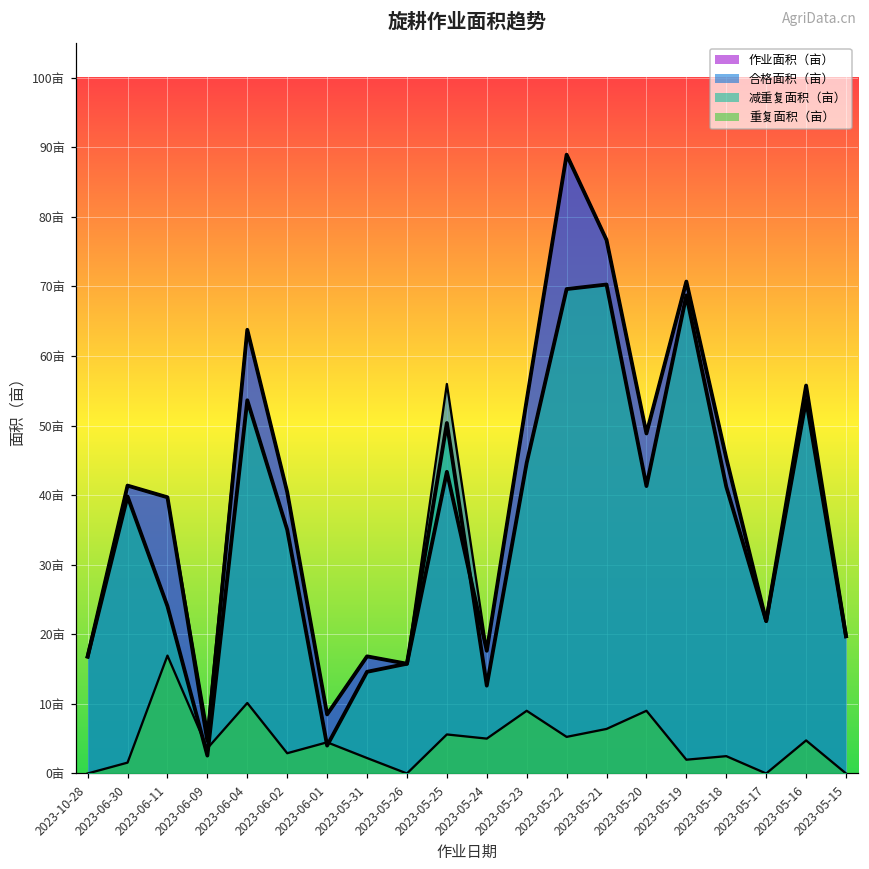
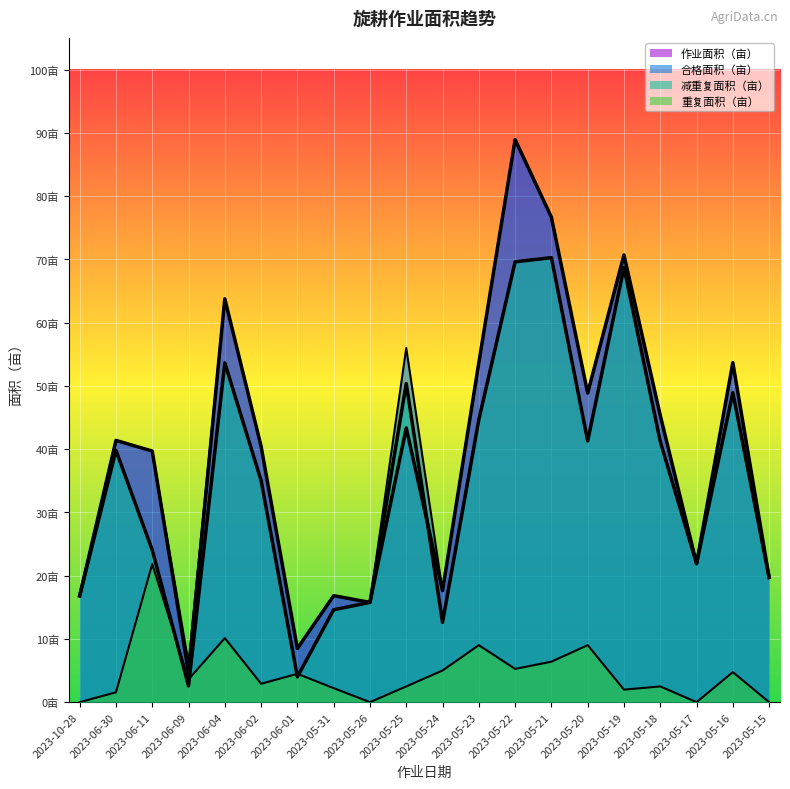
重复面积（亩）, 2023-06-11: 17亩 -> 22亩
重复面积（亩）, 2023-05-25: 6亩 -> 2亩
减重复面积（亩）, 2023-05-16: 56亩 -> 49亩
